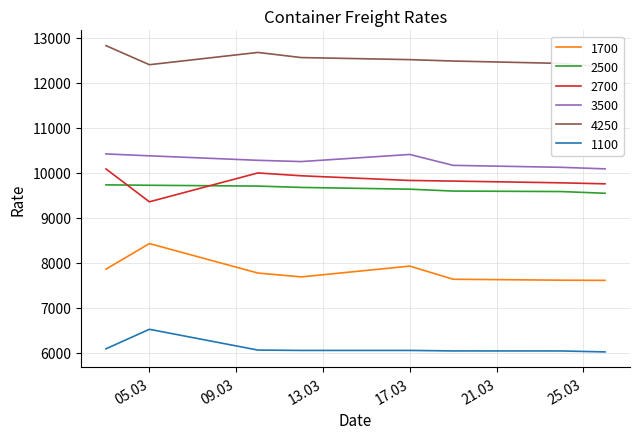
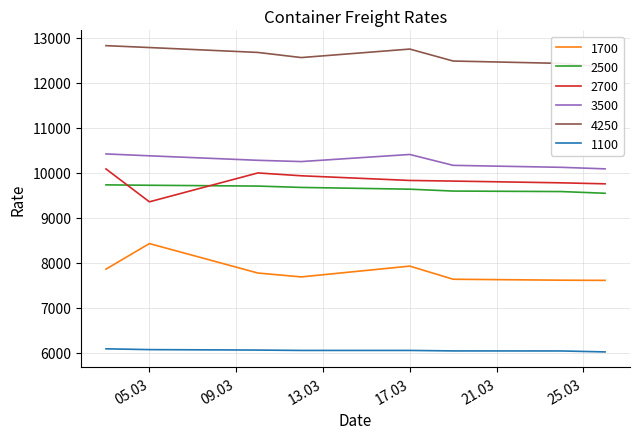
4250, 05.03: 12400 -> 12800
1100, 05.03: 6500 -> 6100
4250, 17.03: 12500 -> 12700
